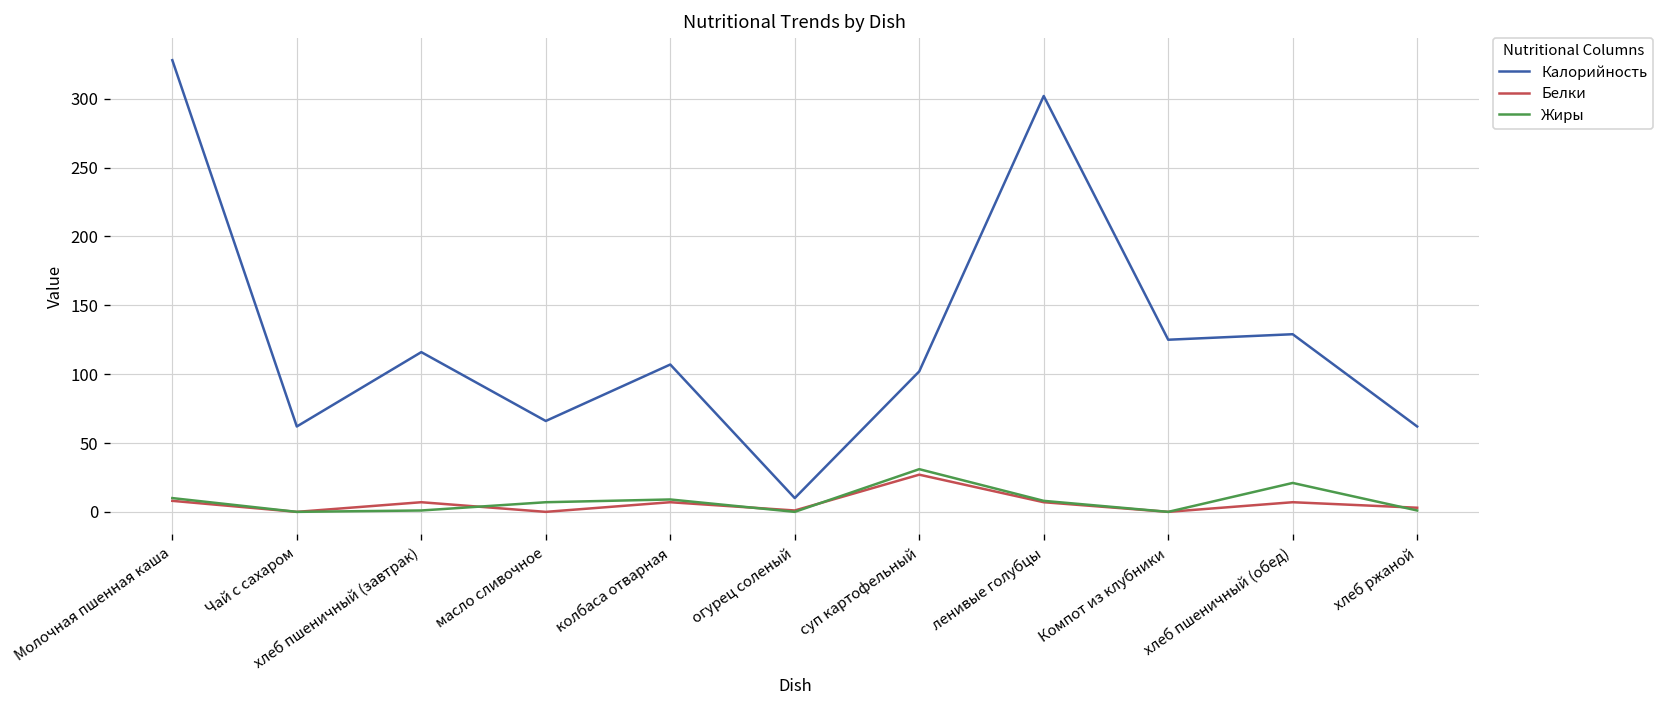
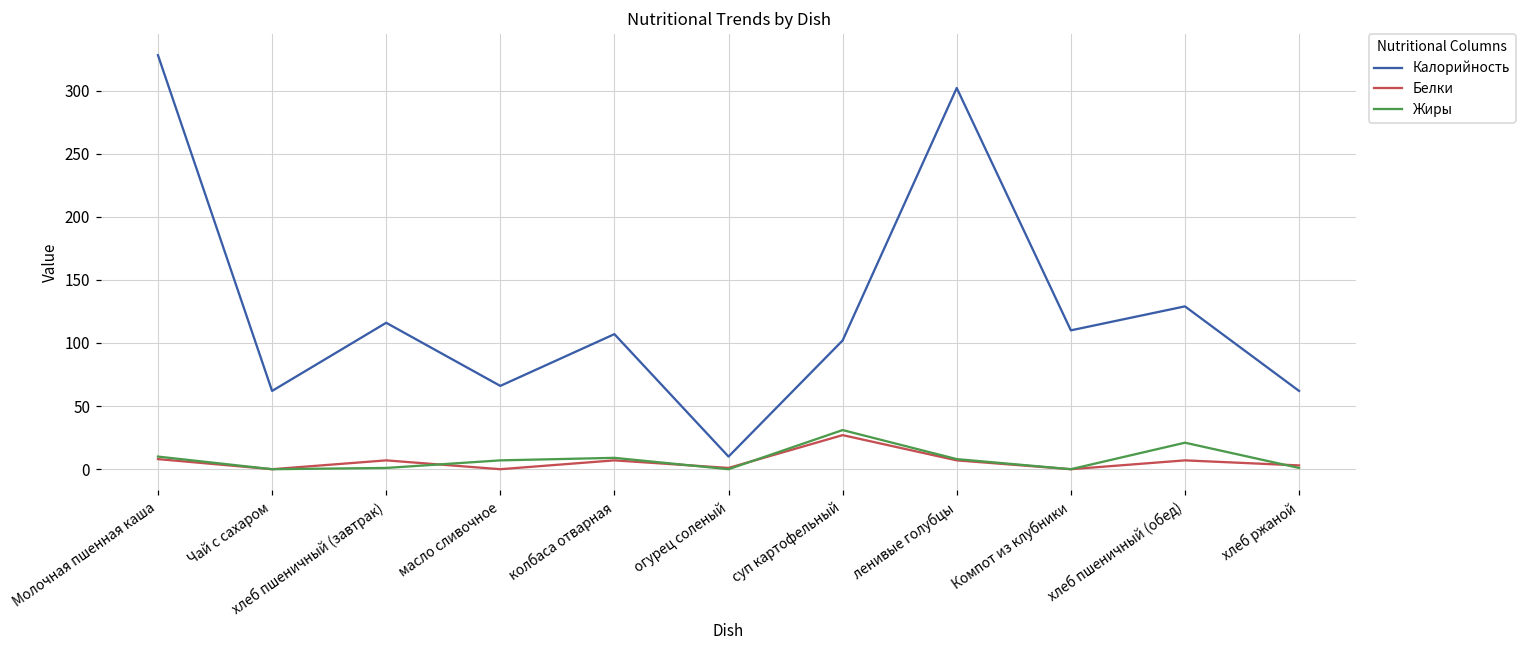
Калорийность, Компот из клубники: 125 -> 110
